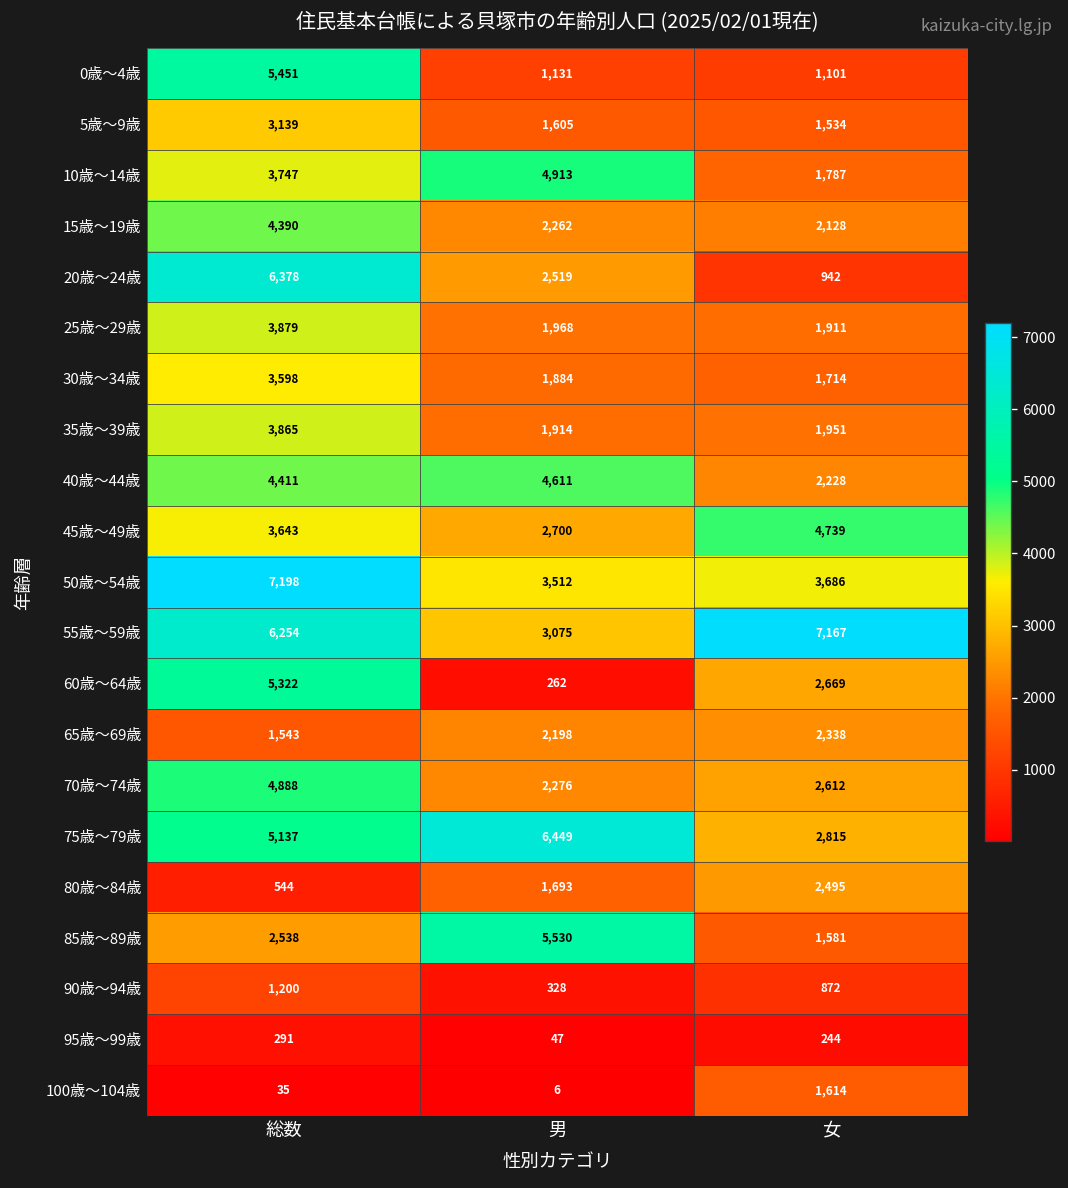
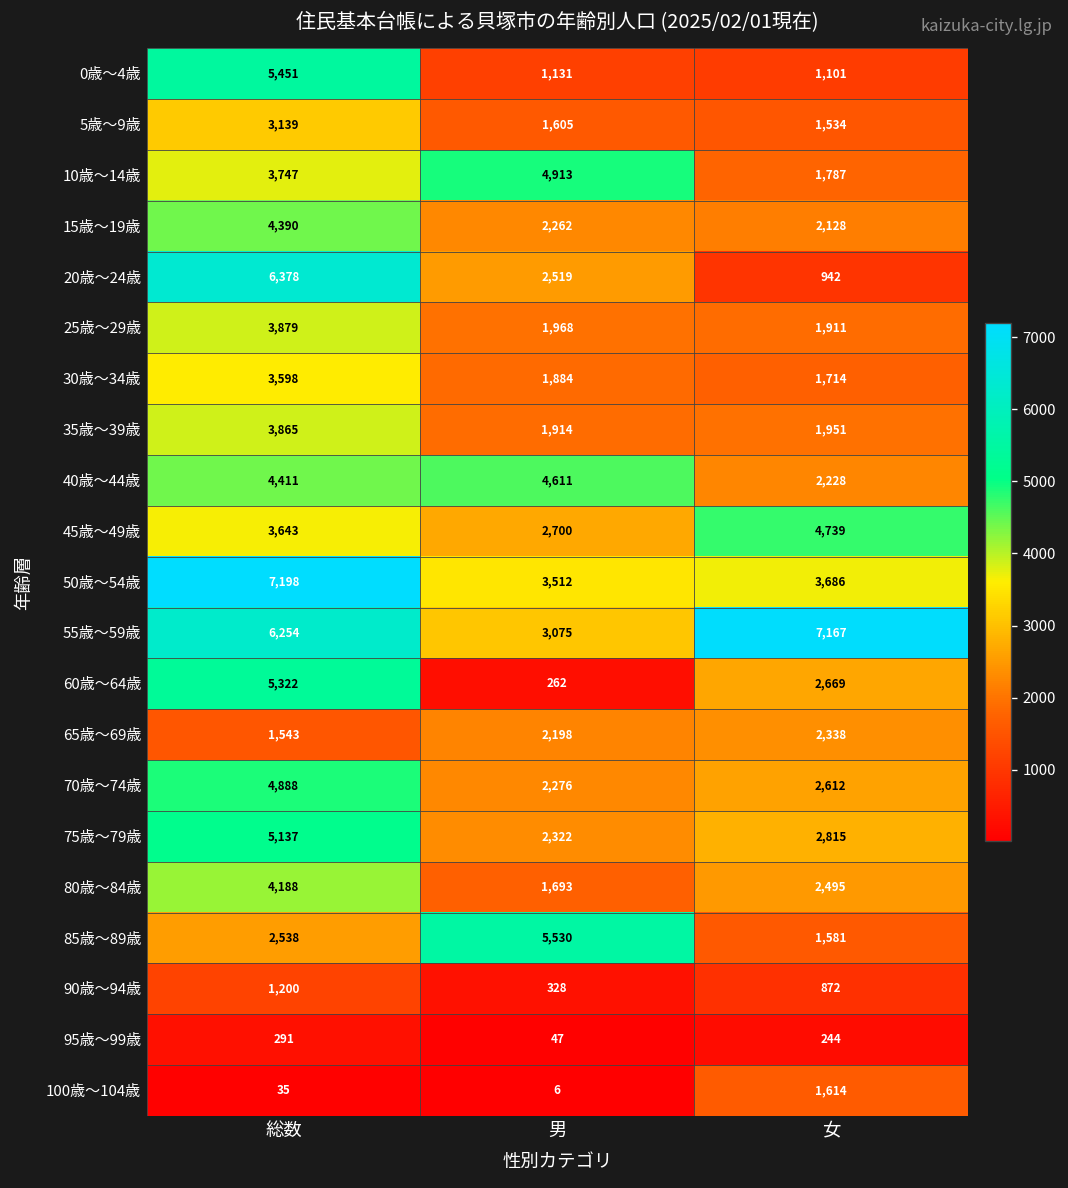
75歳～79歳, 男: 6,449 -> 2,322
80歳～84歳, 総数: 544 -> 4,188
